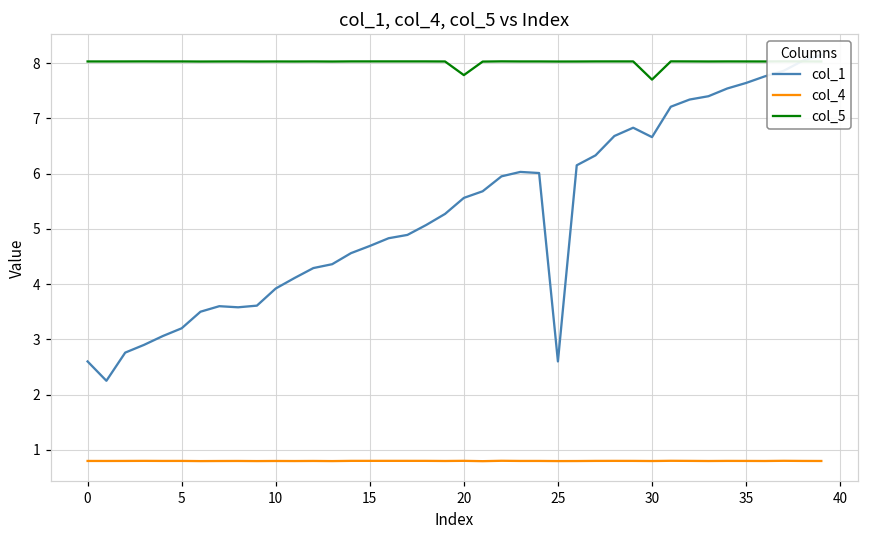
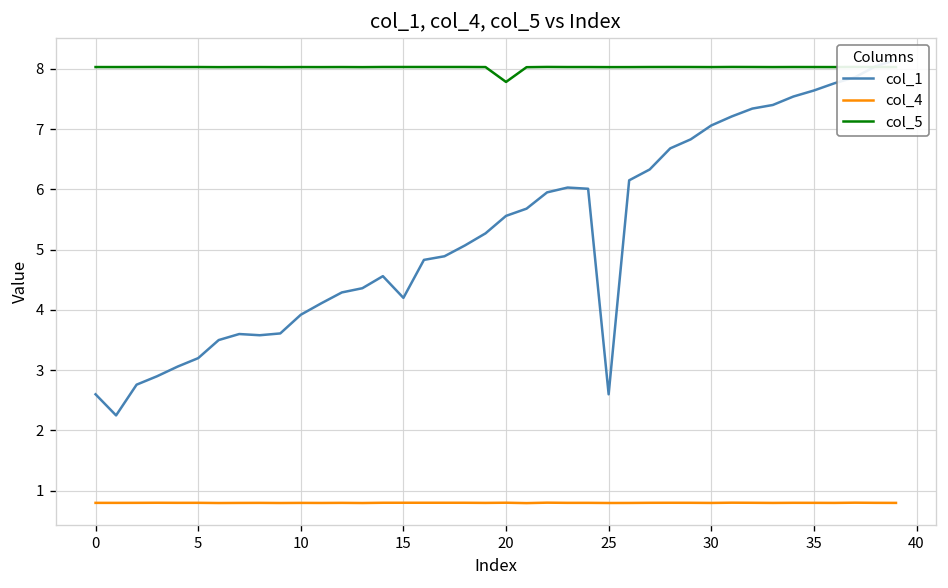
col_1, 15: 4.7 -> 4.2
col_1, 30: 6.7 -> 7.1
col_5, 30: 7.7 -> 8.0
